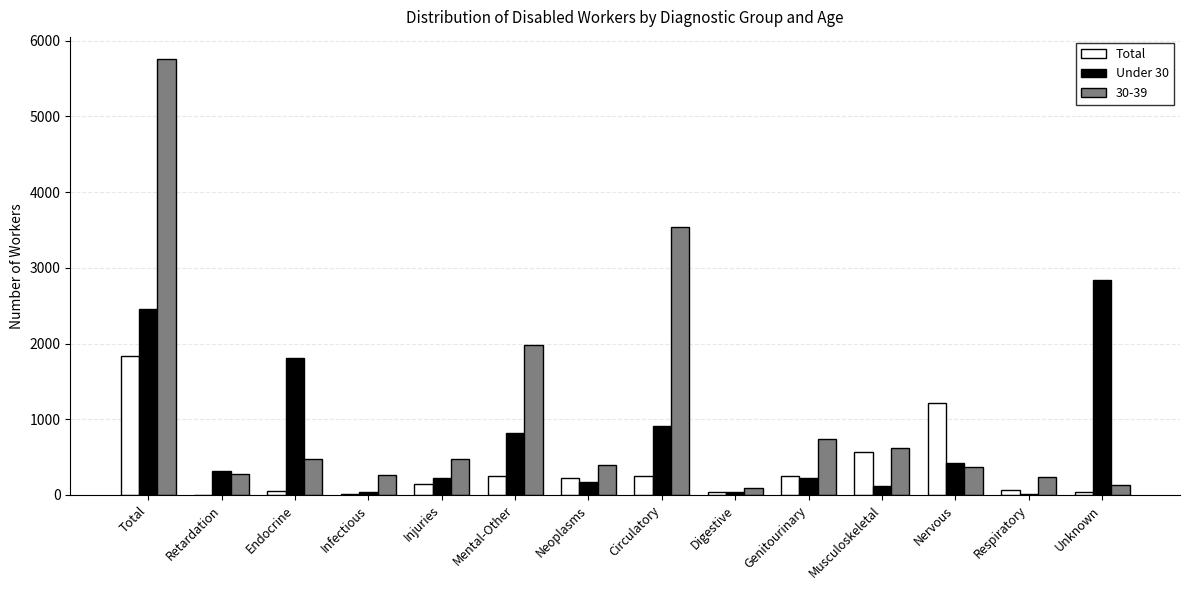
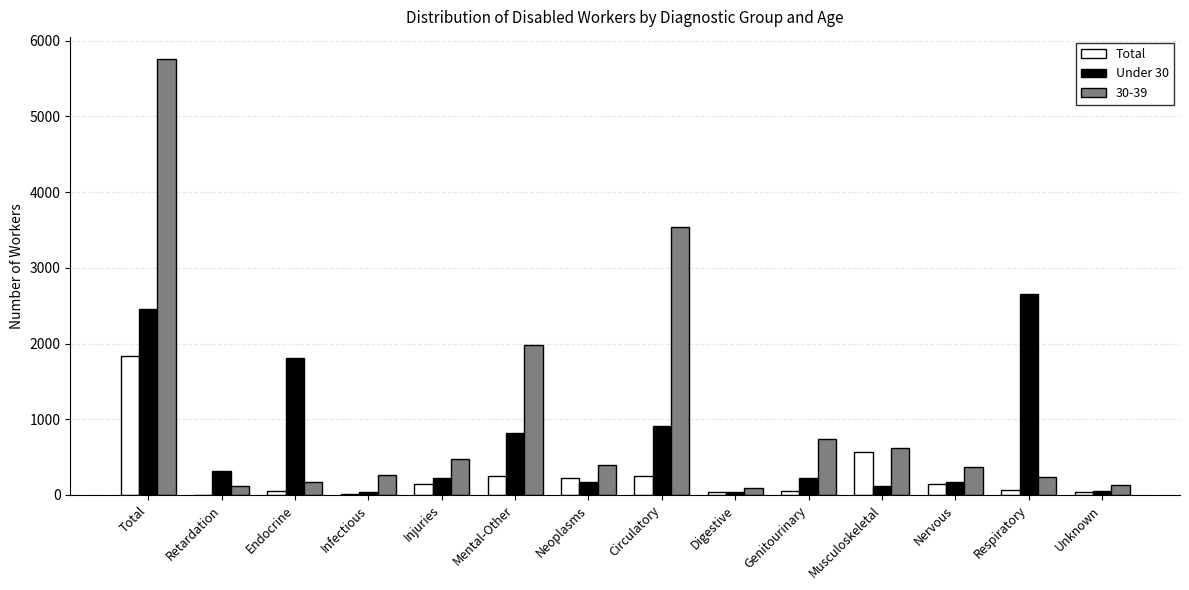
30-39, Retardation: 300 -> 100
30-39, Endocrine: 500 -> 200
Total, Genitourinary: 300 -> 100
Total, Nervous: 1200 -> 100
Under 30, Nervous: 400 -> 200
Under 30, Respiratory: 0 -> 2700
Under 30, Unknown: 2800 -> 100
